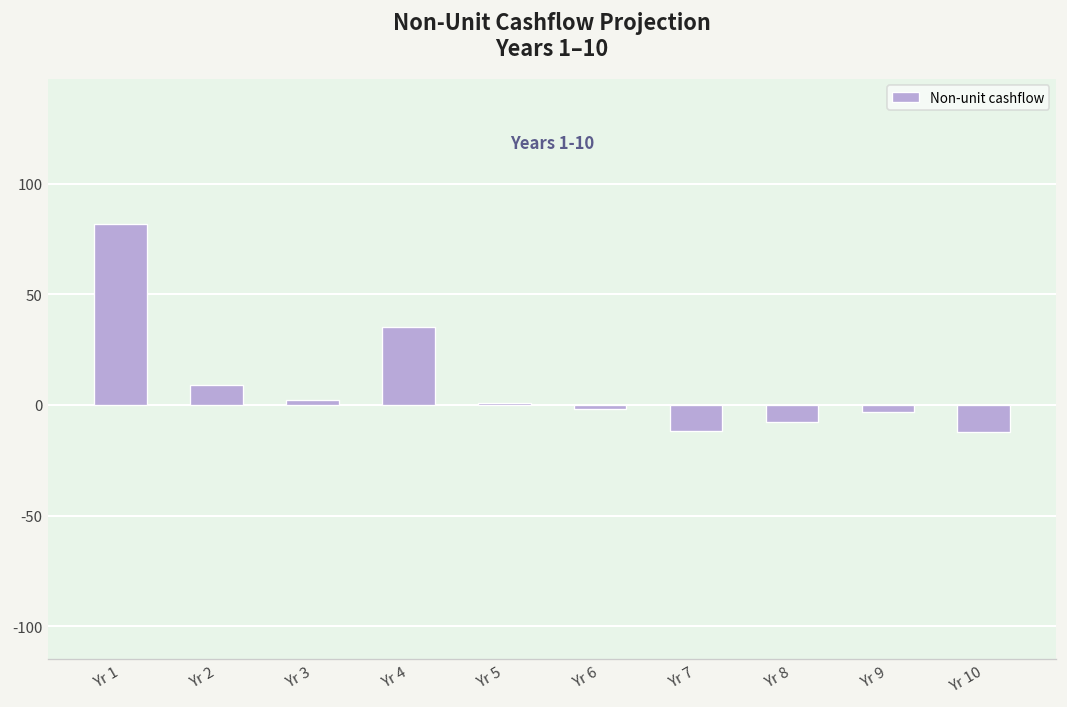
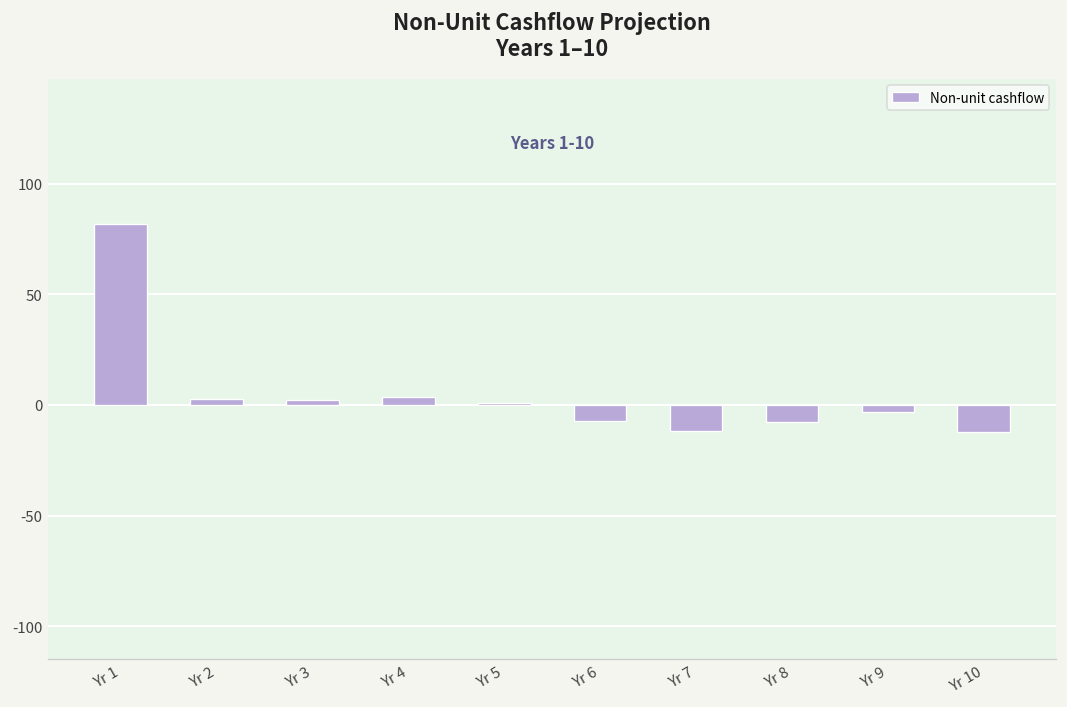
Yr 2: 9 -> 3
Yr 4: 35 -> 4
Yr 6: -2 -> -7
